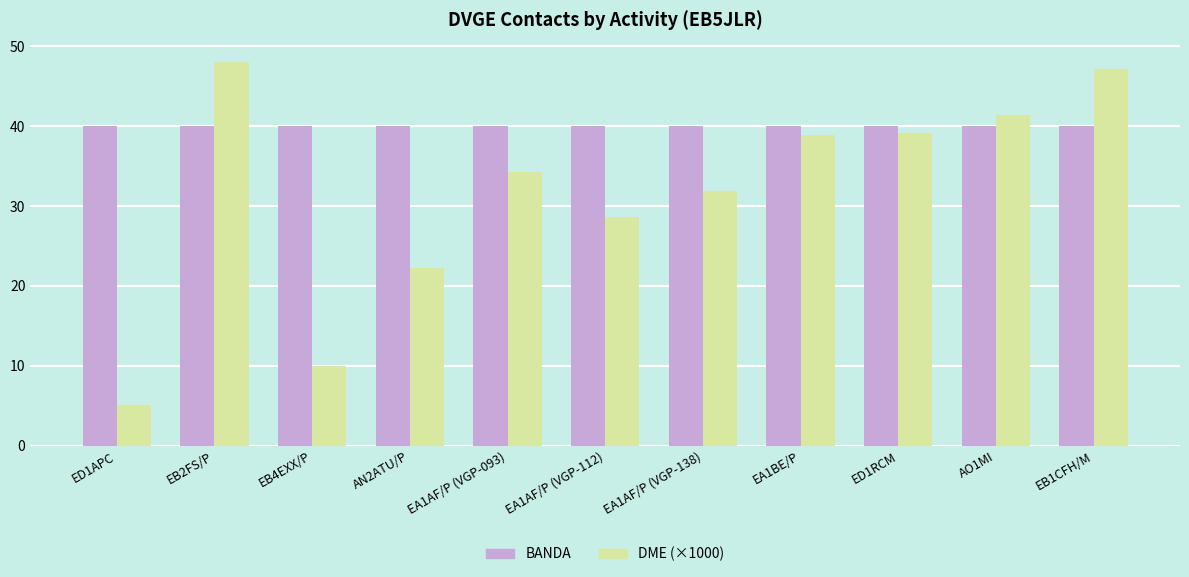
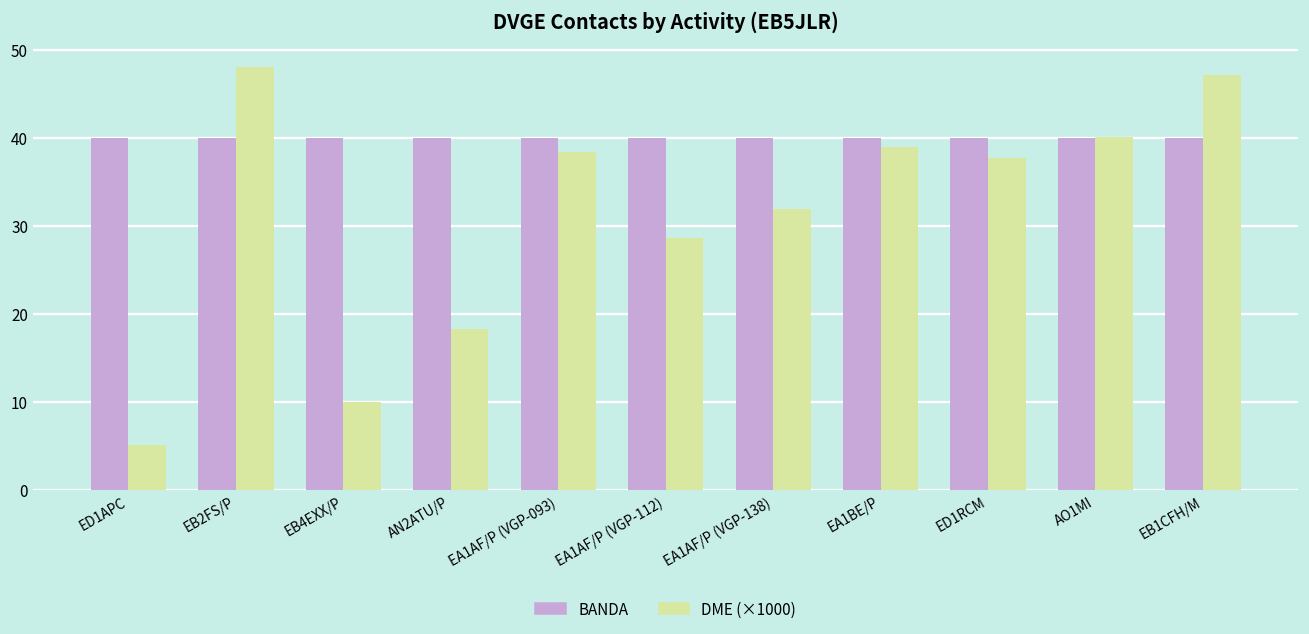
DME (×1000), AN2ATU/P: 22 -> 18
DME (×1000), EA1AF/P (VGP-093): 34 -> 38
DME (×1000), ED1RCM: 39 -> 38
DME (×1000), AO1MI: 41 -> 40
